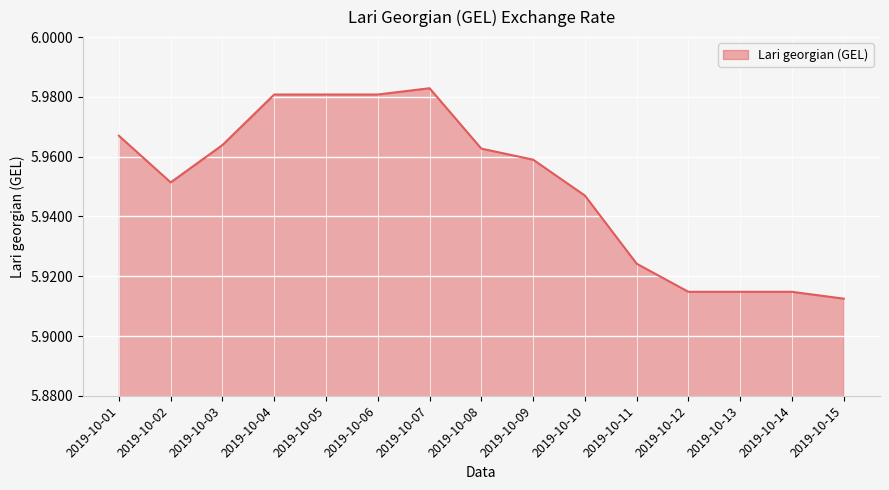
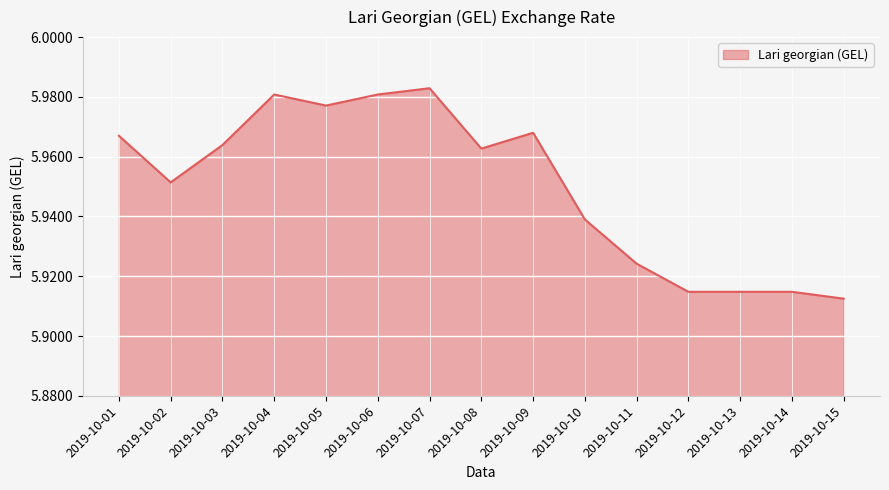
2019-10-05: 5.981 -> 5.977
2019-10-09: 5.959 -> 5.968
2019-10-10: 5.947 -> 5.939
